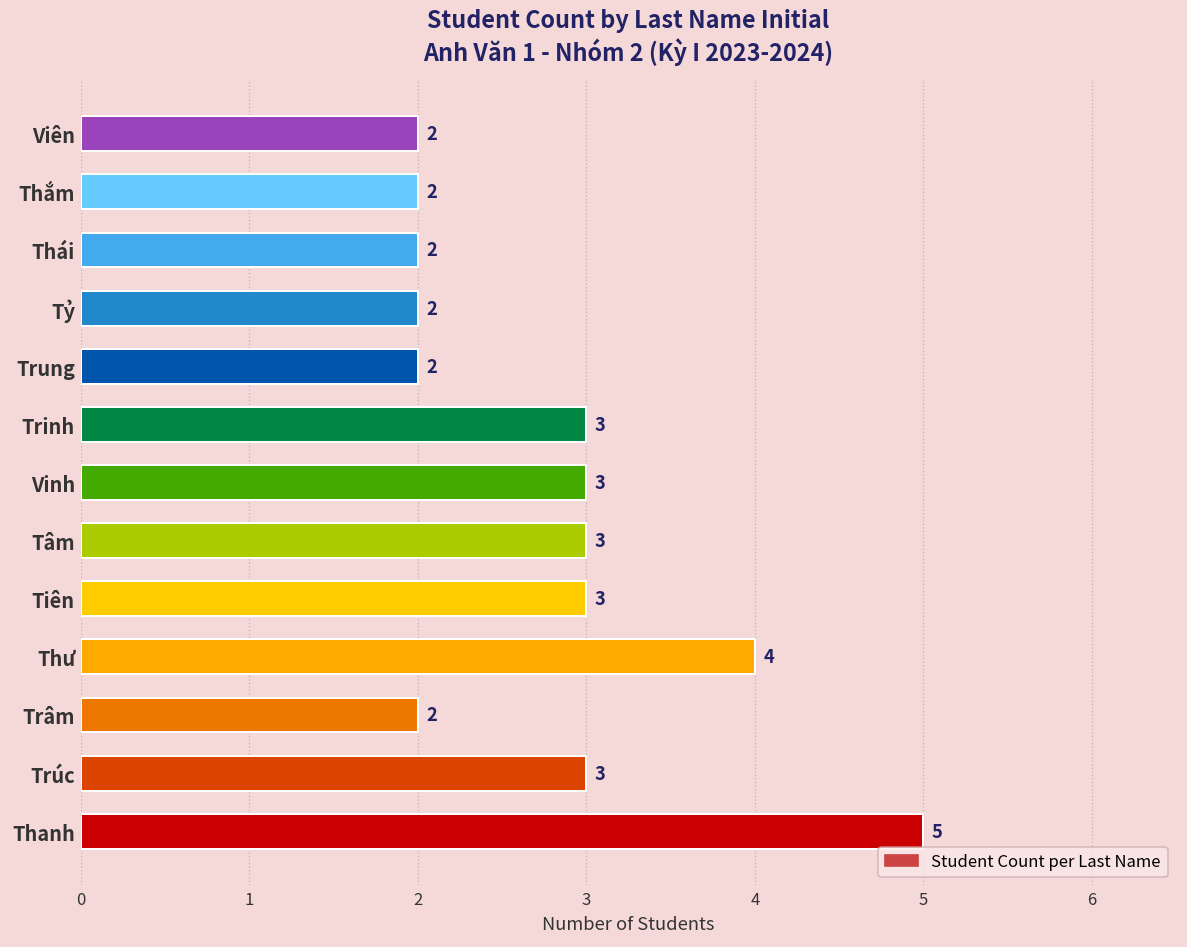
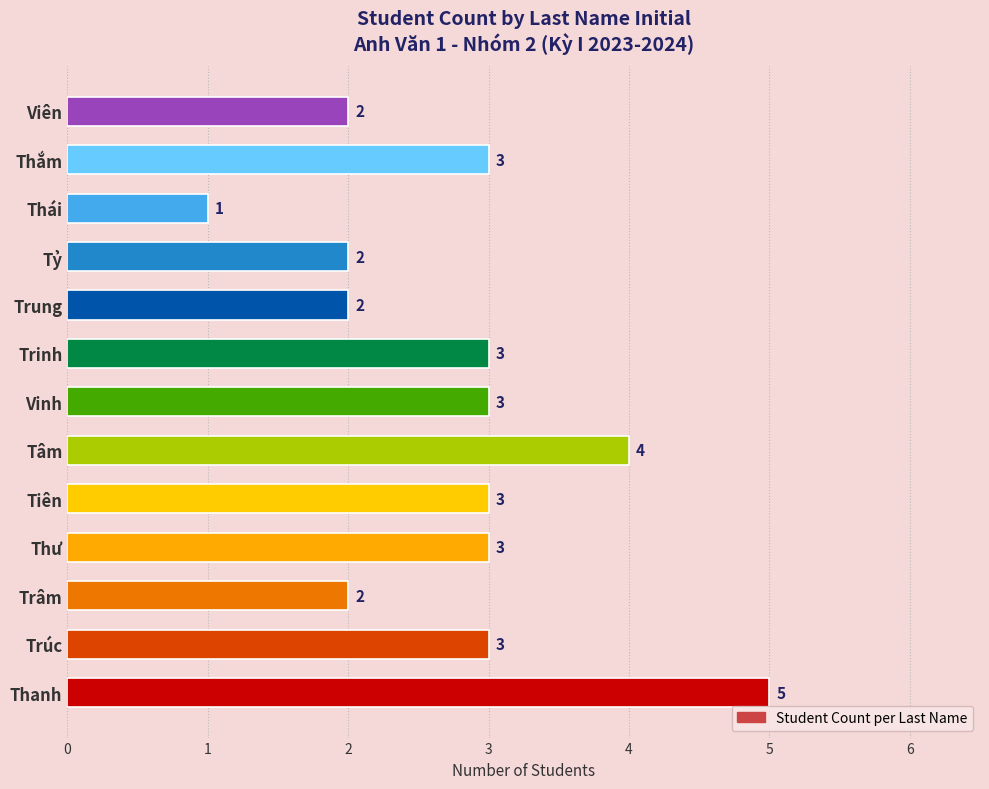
Thắm: 2 -> 3
Thái: 2 -> 1
Tâm: 3 -> 4
Thư: 4 -> 3
